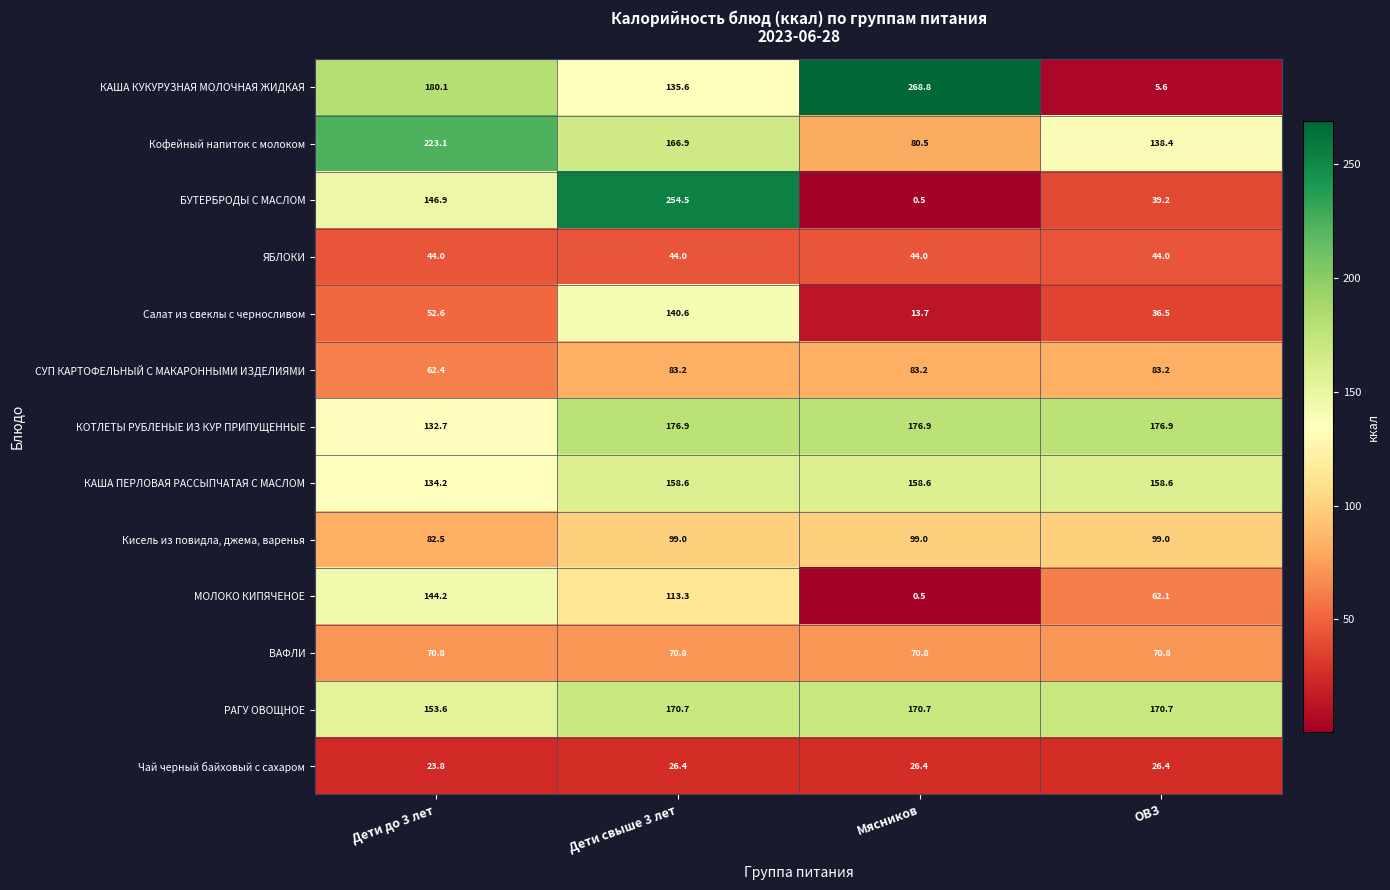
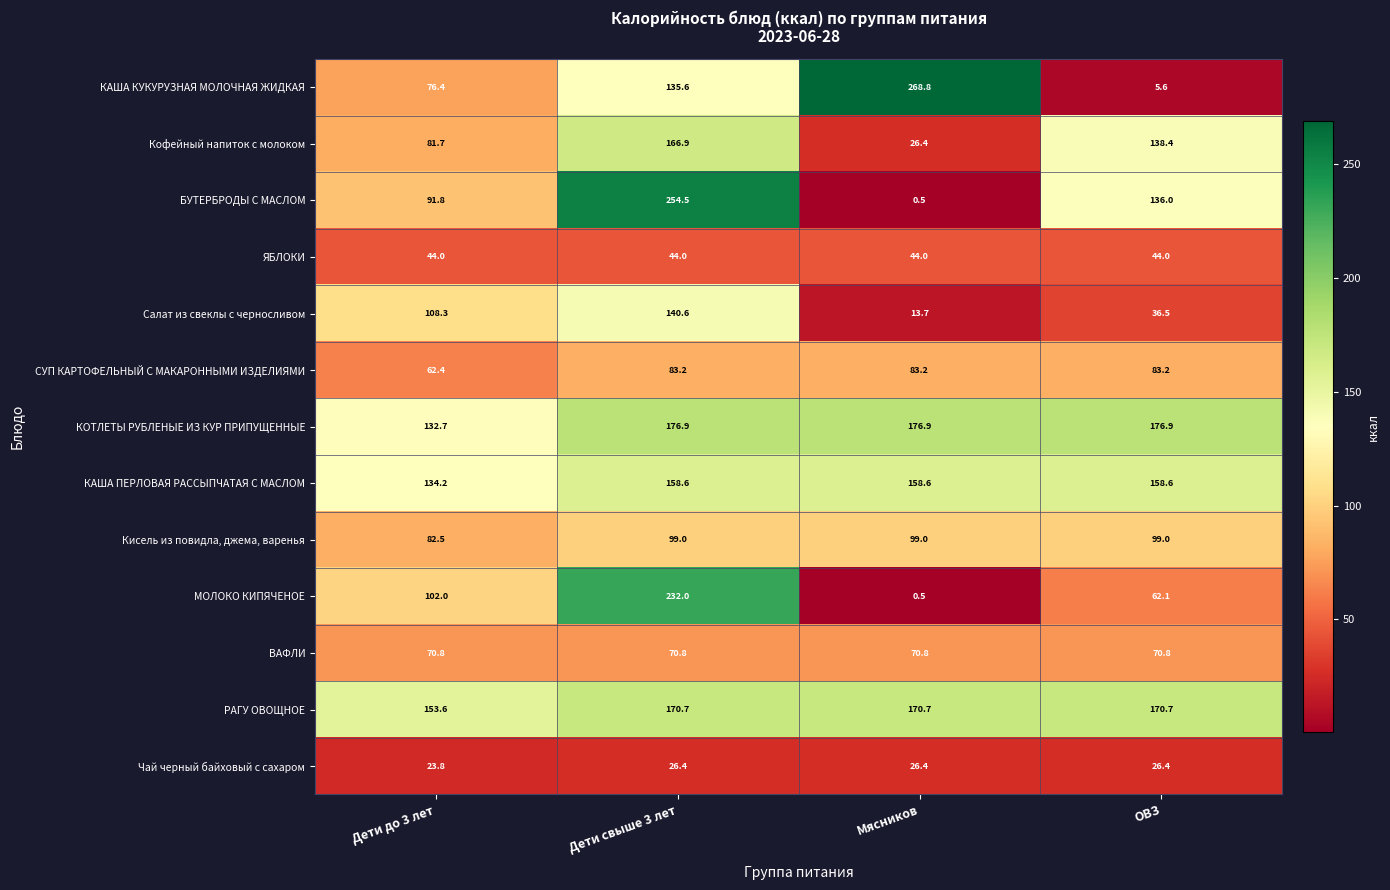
КАША КУКУРУЗНАЯ МОЛОЧНАЯ ЖИДКАЯ, Дети до 3 лет: 180.1 -> 76.4
Кофейный напиток с молоком, Дети до 3 лет: 223.1 -> 81.7
Кофейный напиток с молоком, Мясников: 80.5 -> 26.4
БУТЕРБРОДЫ С МАСЛОМ, Дети до 3 лет: 146.9 -> 91.8
БУТЕРБРОДЫ С МАСЛОМ, ОВЗ: 39.2 -> 136.0
Салат из свеклы с черносливом, Дети до 3 лет: 52.6 -> 108.3
МОЛОКО КИПЯЧЕНОЕ, Дети до 3 лет: 144.2 -> 102.0
МОЛОКО КИПЯЧЕНОЕ, Дети свыше 3 лет: 113.3 -> 232.0
